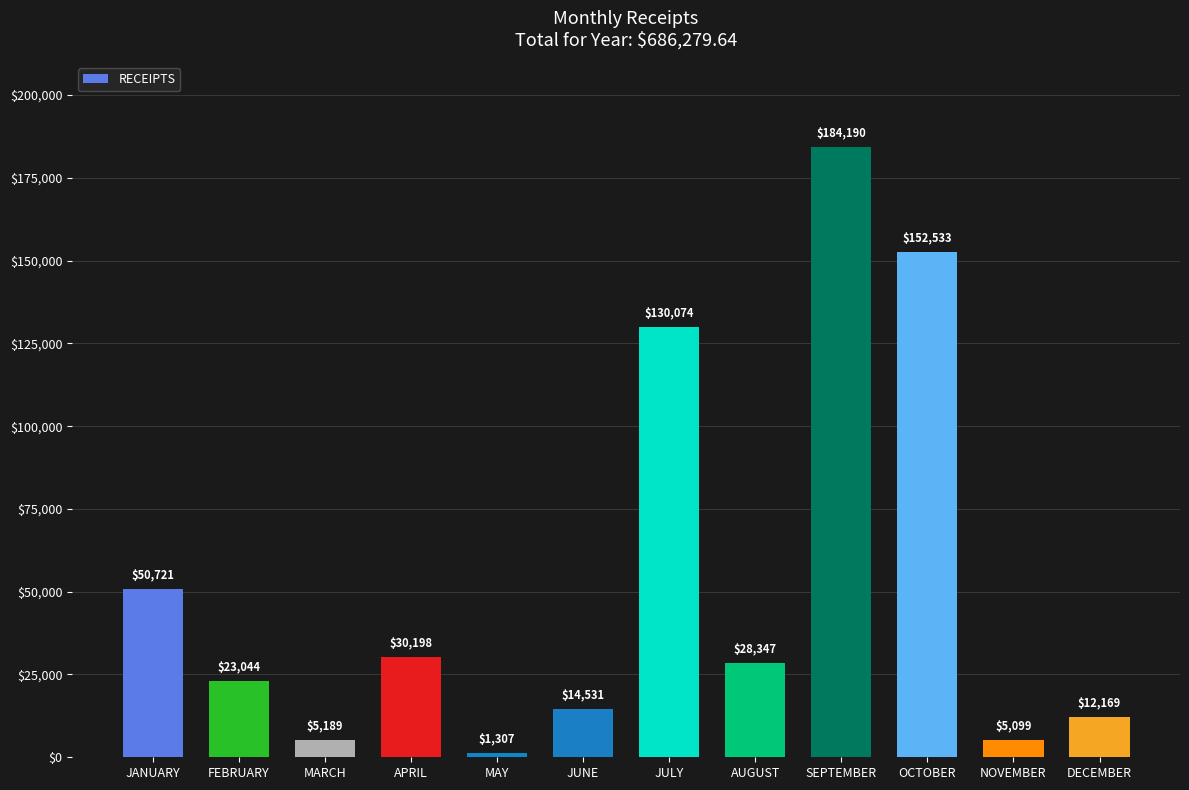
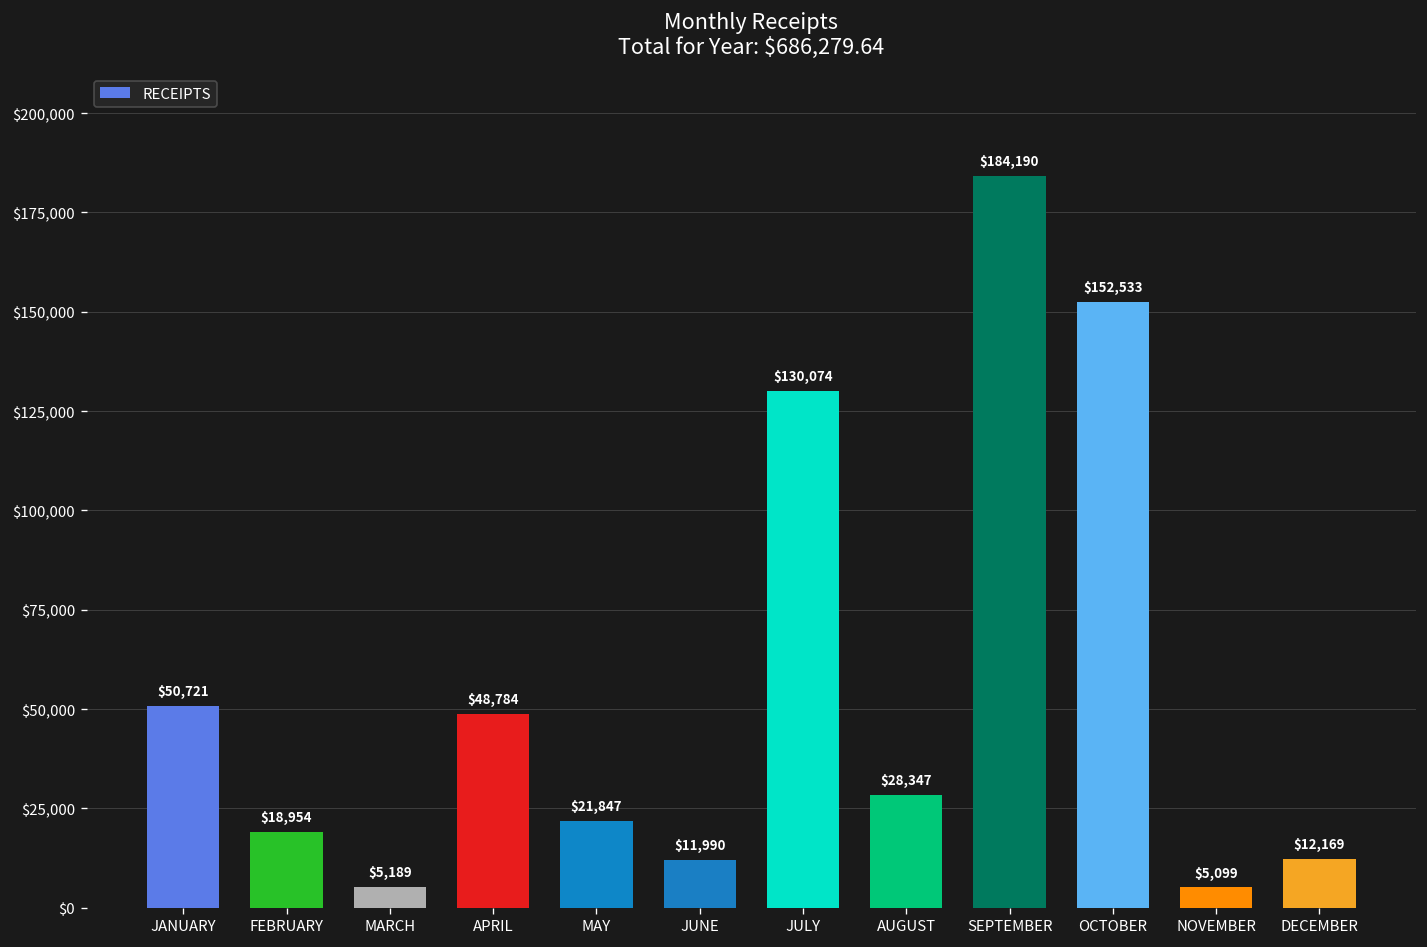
FEBRUARY: $23,044 -> $18,954
APRIL: $30,198 -> $48,784
MAY: $1,307 -> $21,847
JUNE: $14,531 -> $11,990
